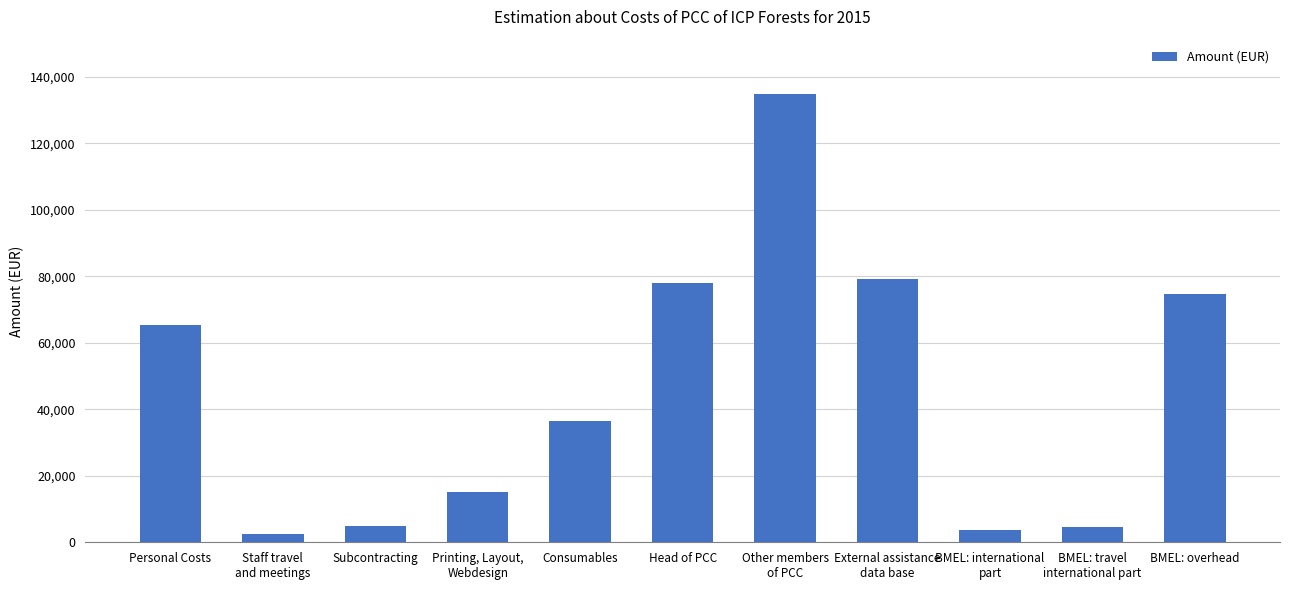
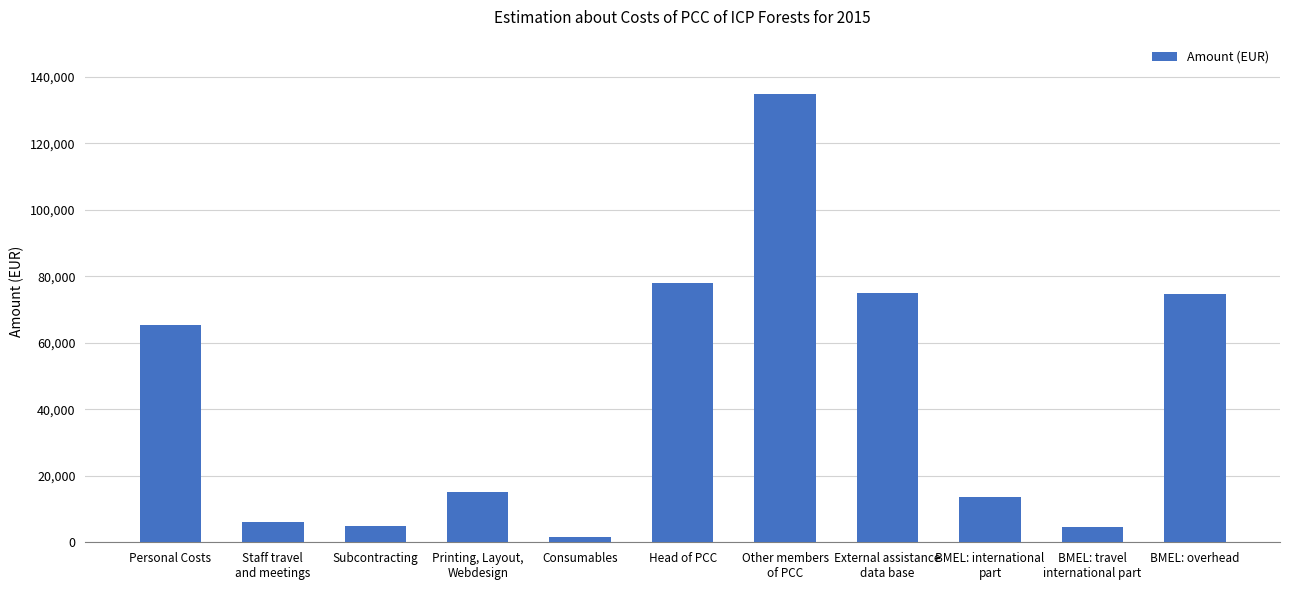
Staff travel and meetings: 2,000 -> 6,000
Consumables: 36,000 -> 2,000
External assistance data base: 79,000 -> 75,000
BMEL: international part: 4,000 -> 13,000
